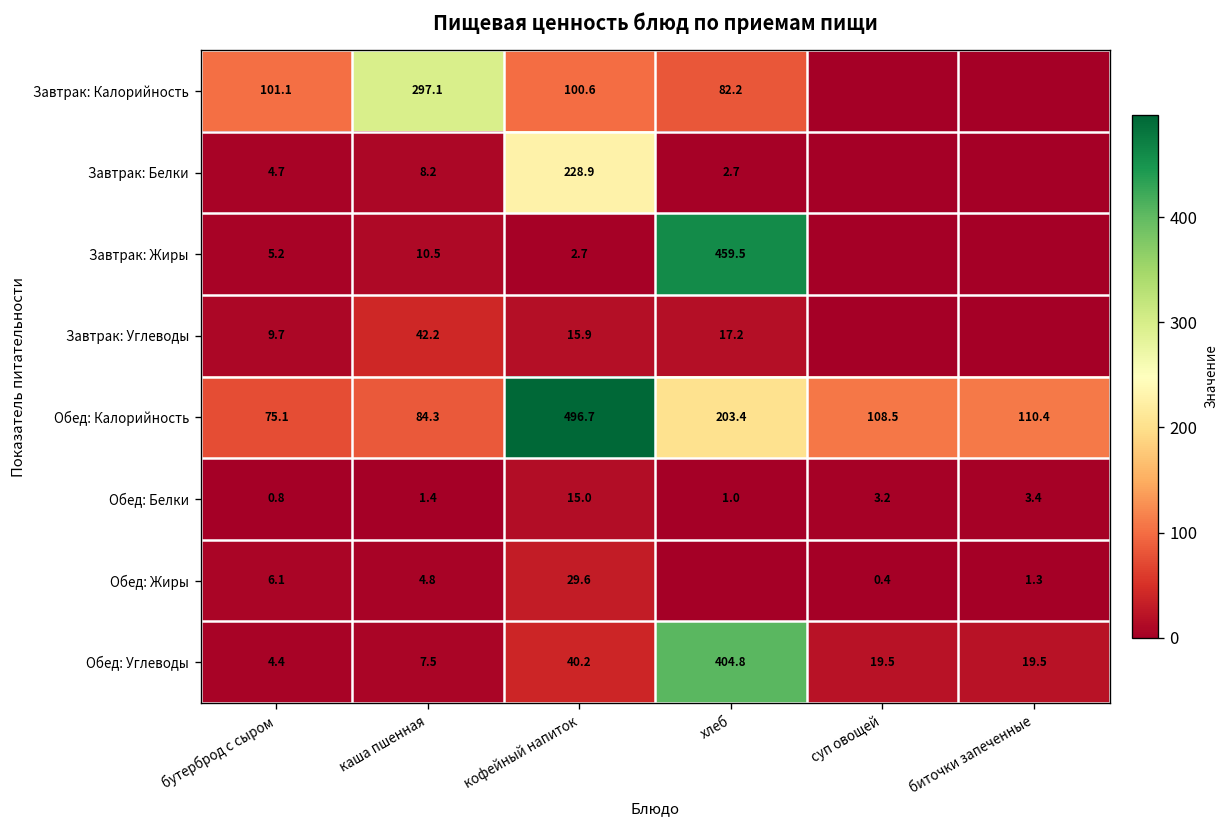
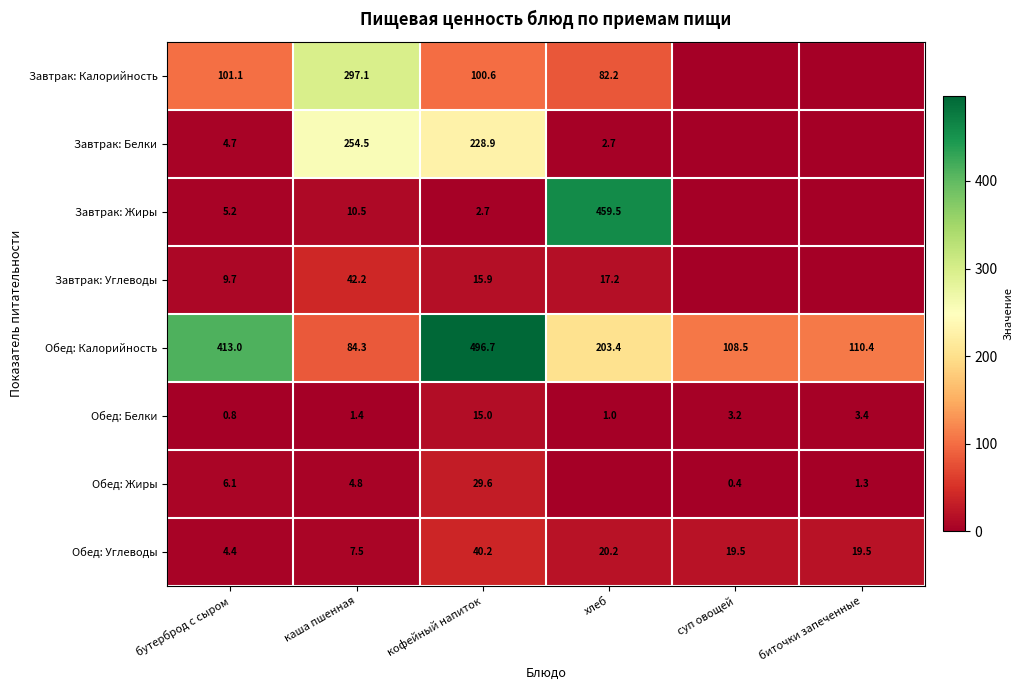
Завтрак: Белки, каша пшенная: 8.2 -> 254.5
Обед: Калорийность, бутерброд с сыром: 75.1 -> 413.0
Обед: Углеводы, хлеб: 404.8 -> 20.2
